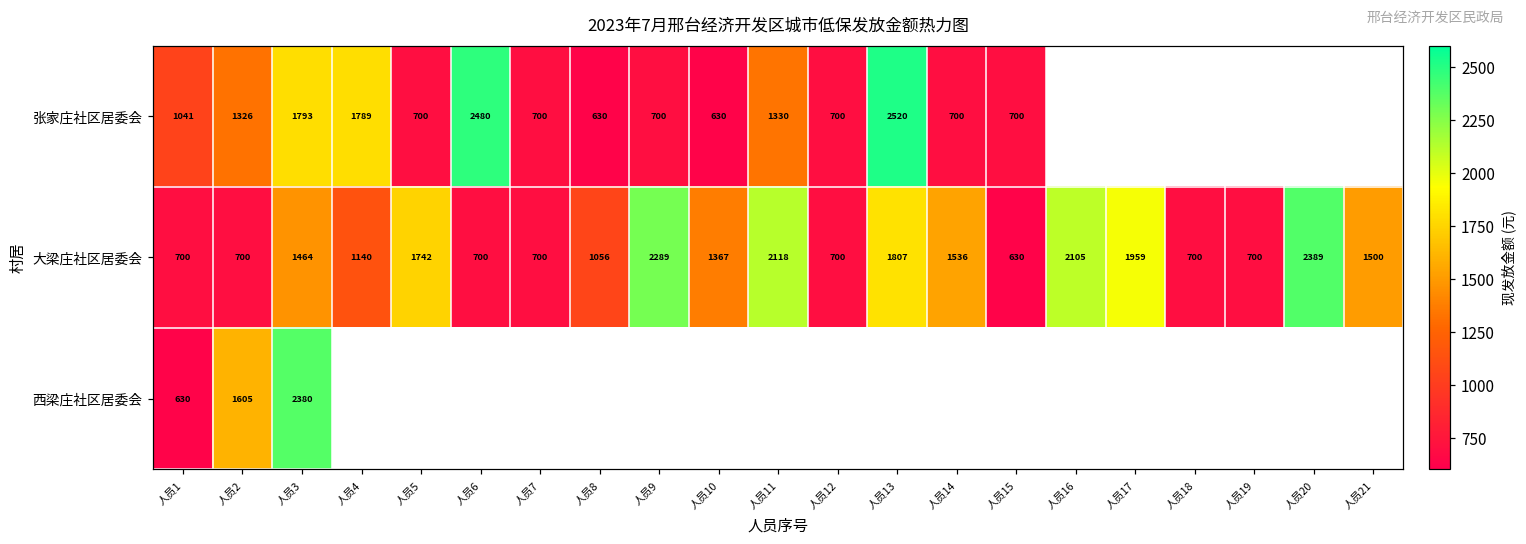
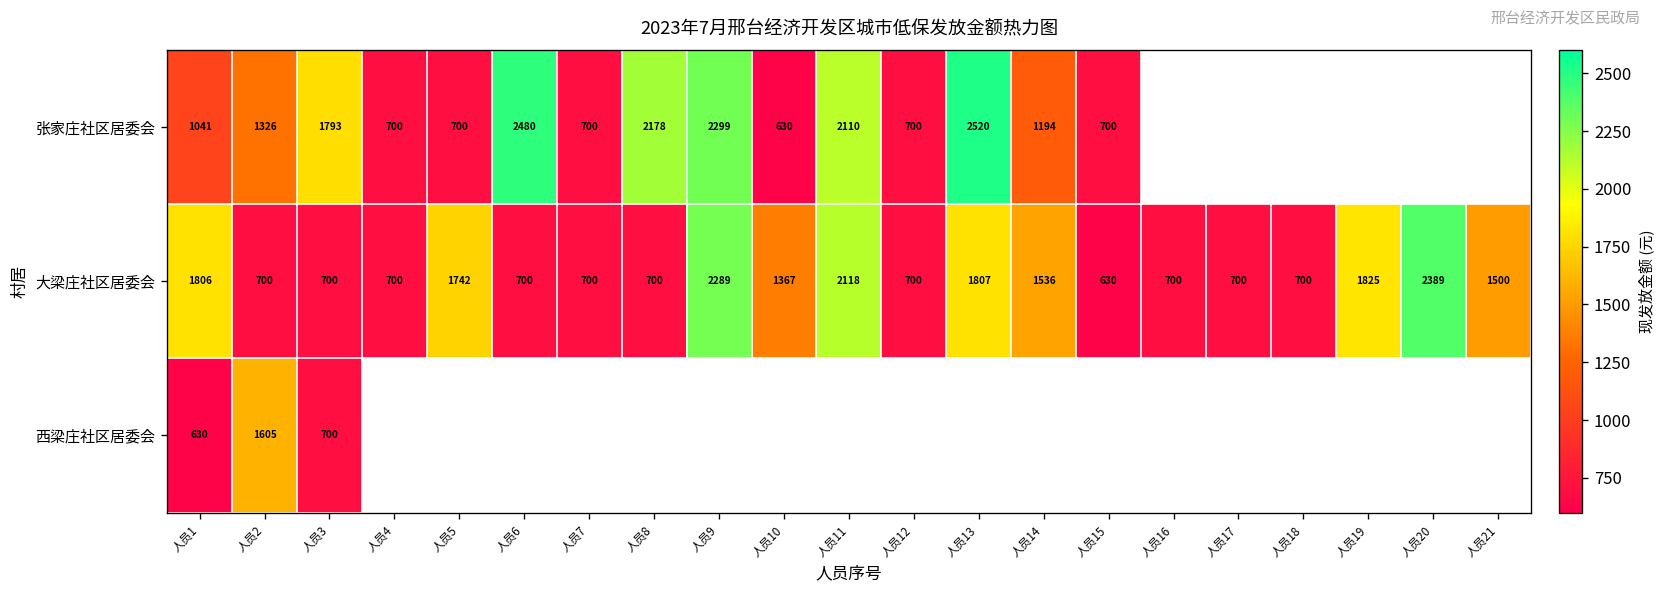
张家庄社区居委会, 人员4: 1789 -> 700
张家庄社区居委会, 人员8: 630 -> 2178
张家庄社区居委会, 人员9: 700 -> 2299
张家庄社区居委会, 人员11: 1330 -> 2110
张家庄社区居委会, 人员14: 700 -> 1194
大梁庄社区居委会, 人员1: 700 -> 1806
大梁庄社区居委会, 人员3: 1464 -> 700
大梁庄社区居委会, 人员4: 1140 -> 700
大梁庄社区居委会, 人员8: 1056 -> 700
大梁庄社区居委会, 人员16: 2105 -> 700
大梁庄社区居委会, 人员17: 1959 -> 700
大梁庄社区居委会, 人员19: 700 -> 1825
西梁庄社区居委会, 人员3: 2380 -> 700
